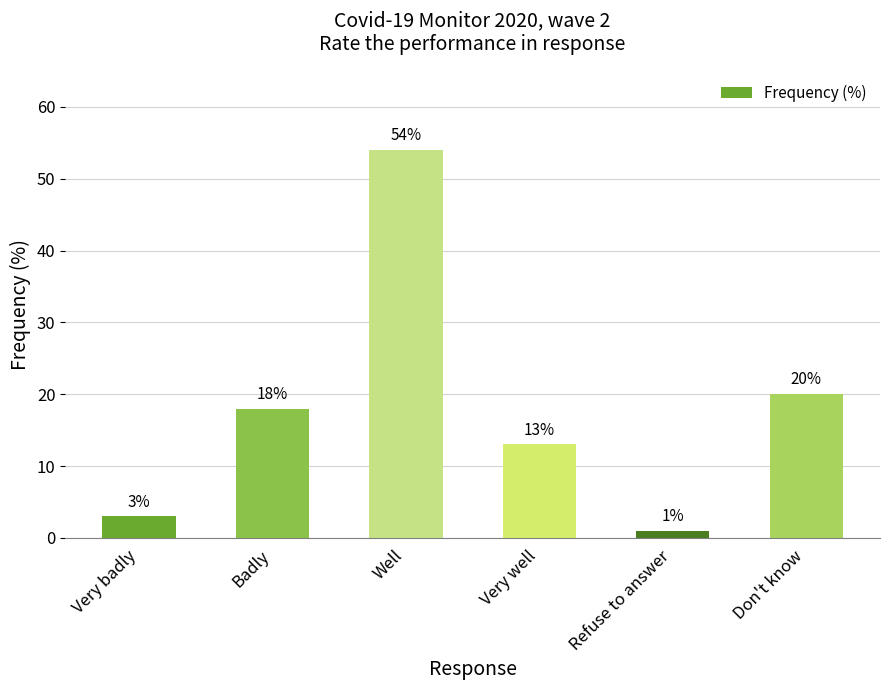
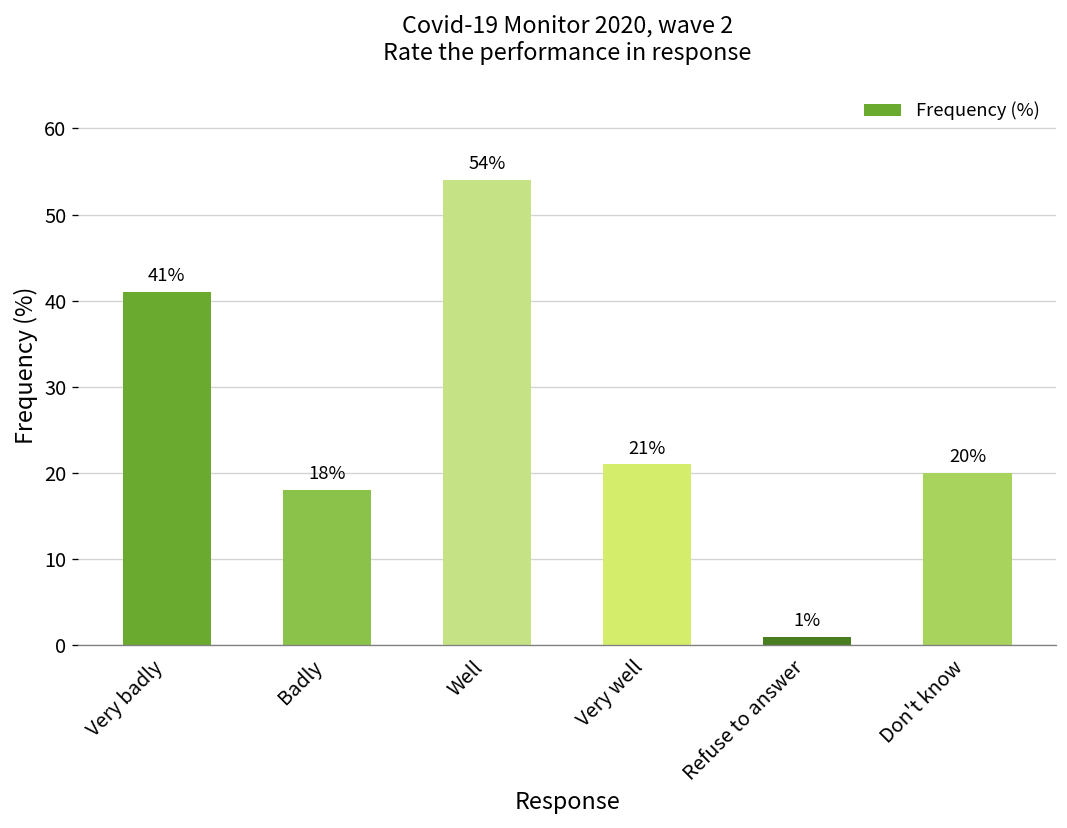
Very badly: 3% -> 41%
Very well: 13% -> 21%
